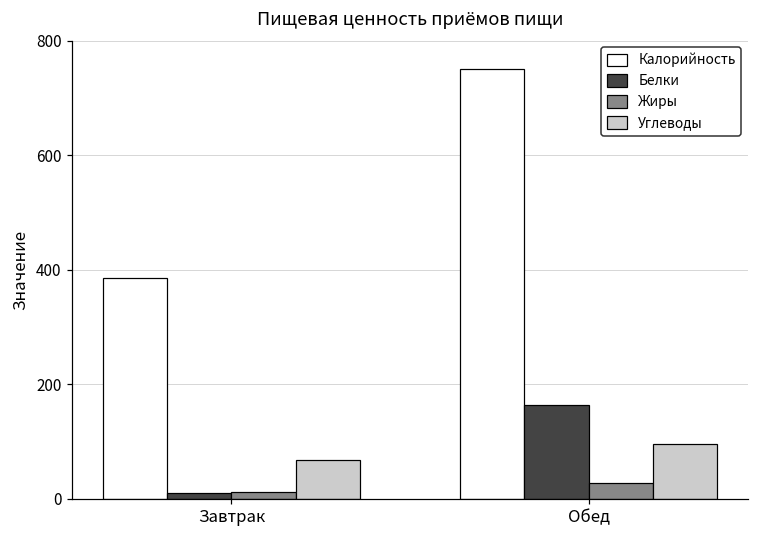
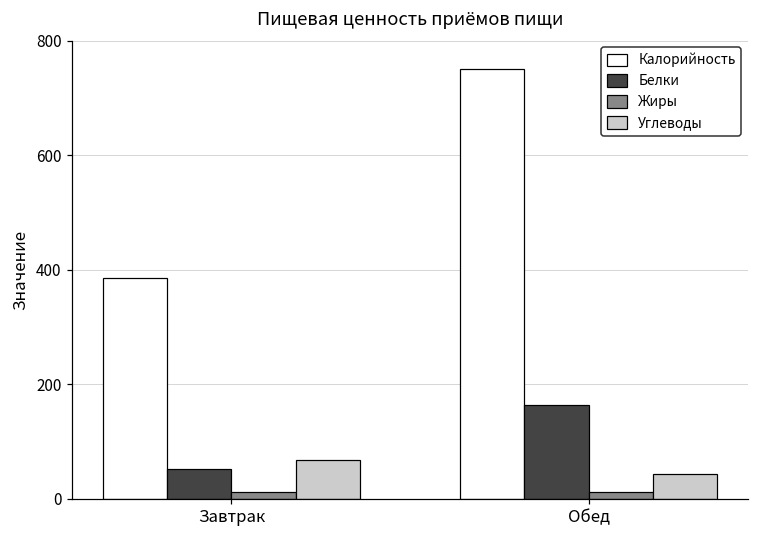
Белки, Завтрак: 10 -> 50
Жиры, Обед: 30 -> 10
Углеводы, Обед: 100 -> 40
